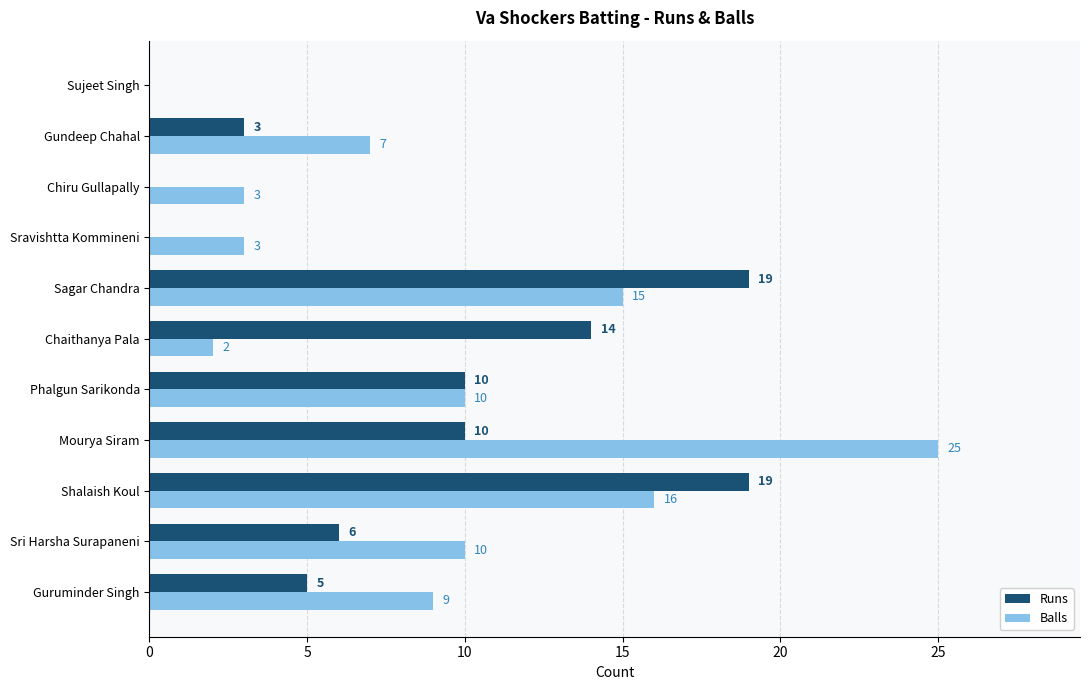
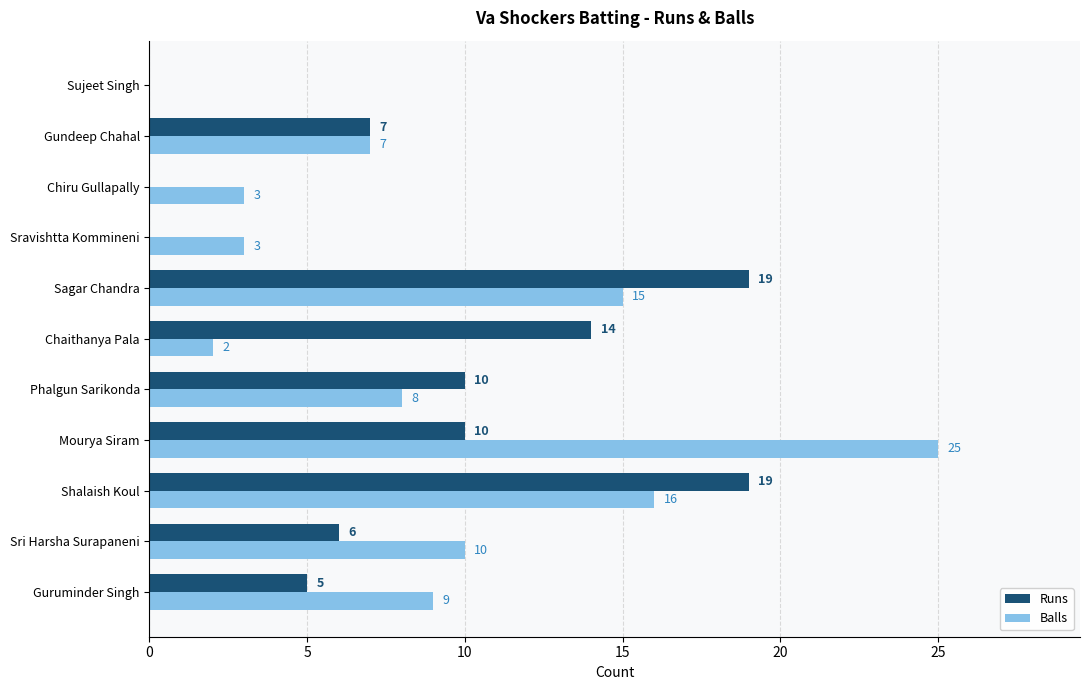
Runs, Gundeep Chahal: 3 -> 7
Balls, Phalgun Sarikonda: 10 -> 8
